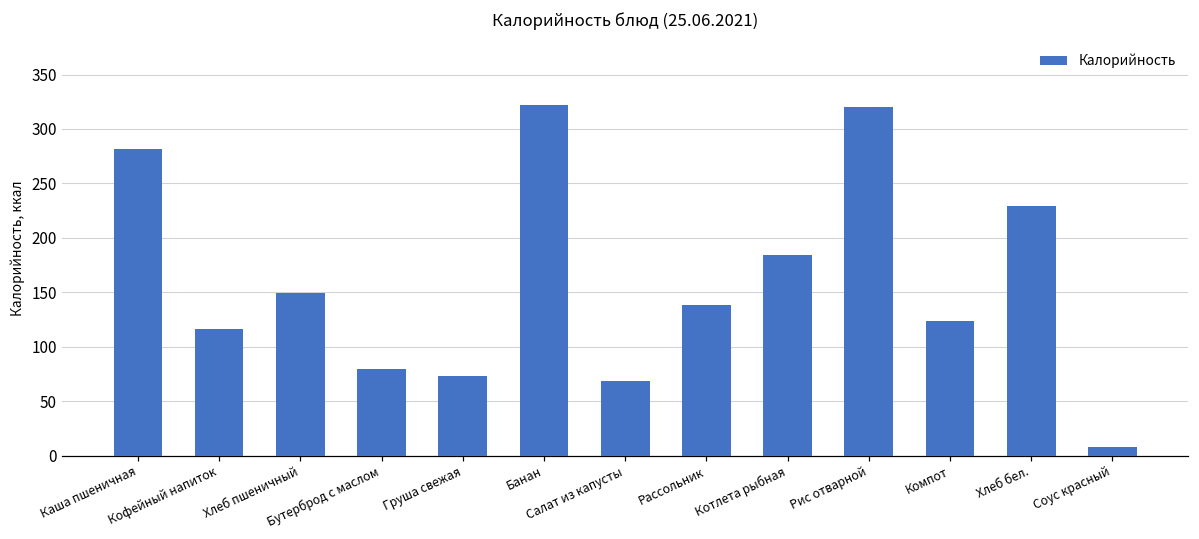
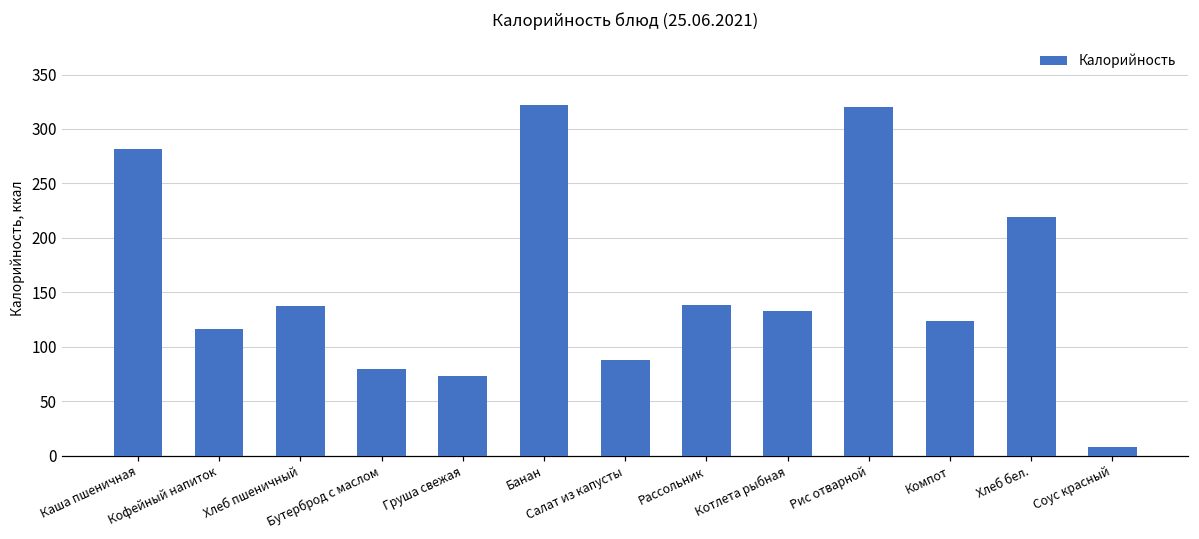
Хлеб пшеничный: 150 -> 140
Салат из капусты: 70 -> 90
Котлета рыбная: 180 -> 130
Хлеб бел.: 230 -> 220
